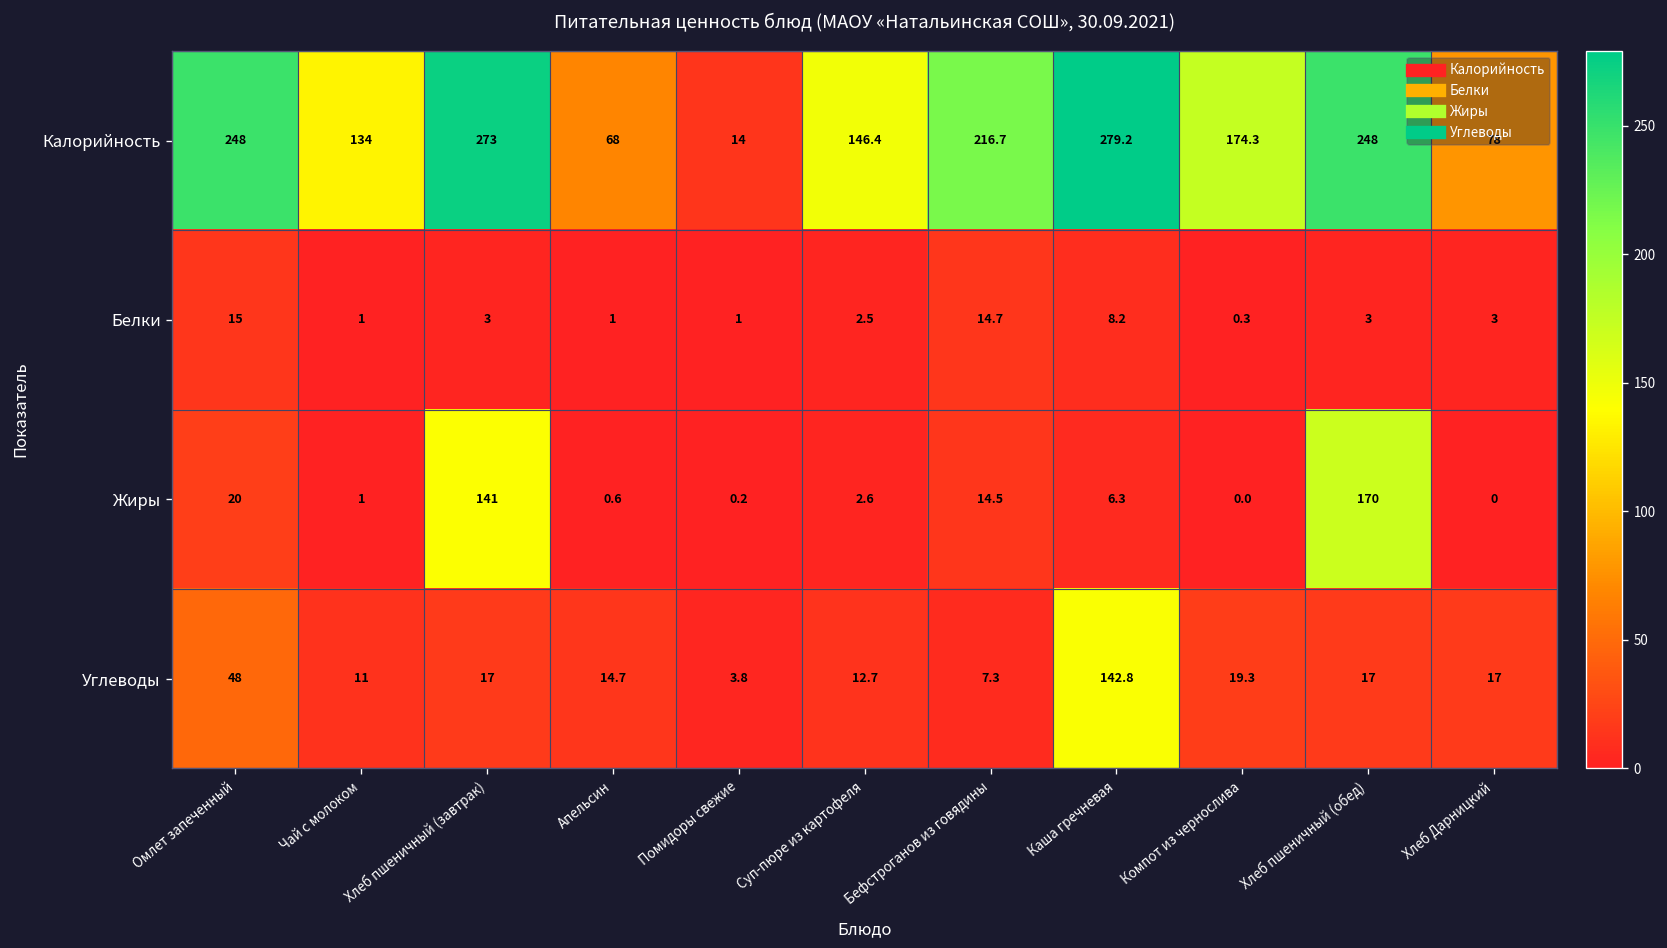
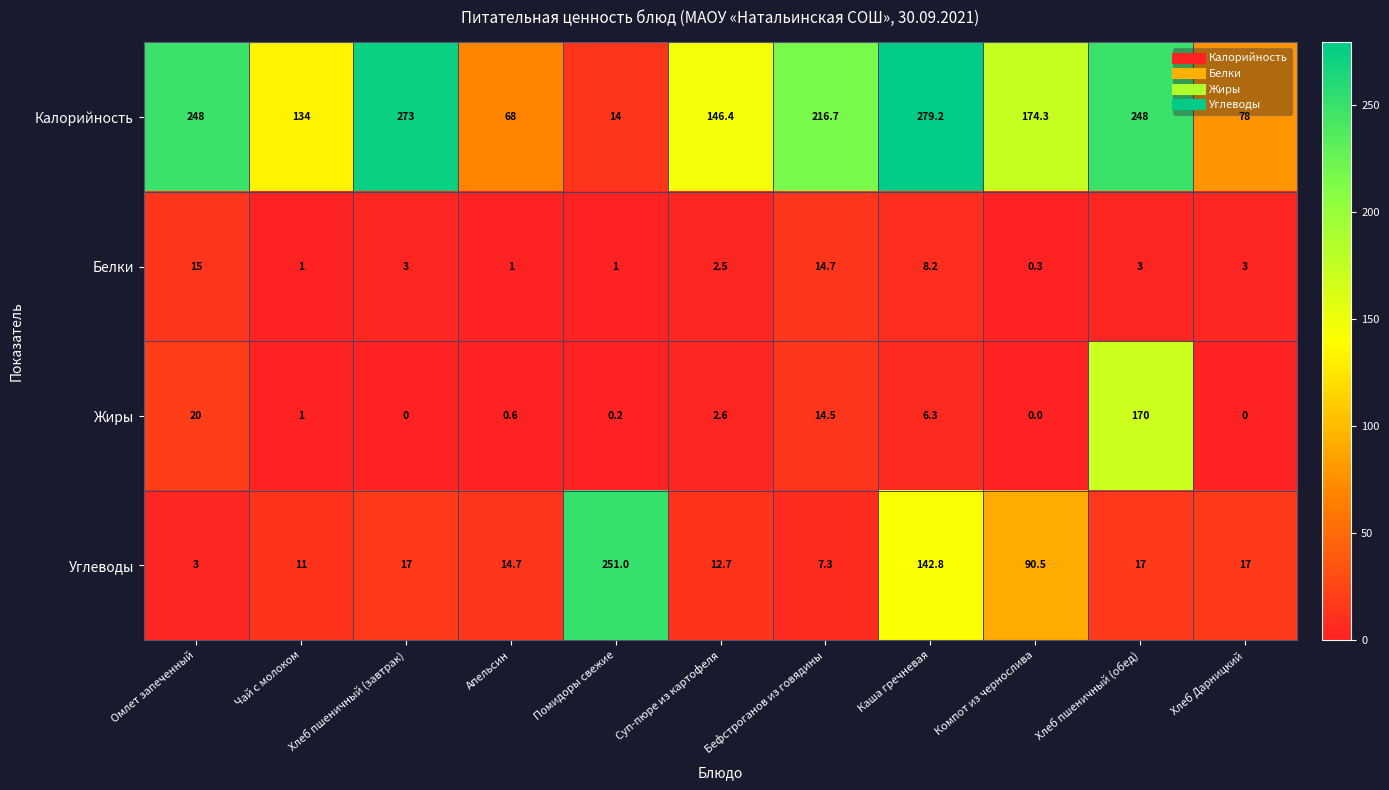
Жиры, Хлеб пшеничный (завтрак): 141 -> 0
Углеводы, Омлет запеченный: 48 -> 3
Углеводы, Помидоры свежие: 3.8 -> 251.0
Углеводы, Компот из чернослива: 19.3 -> 90.5
